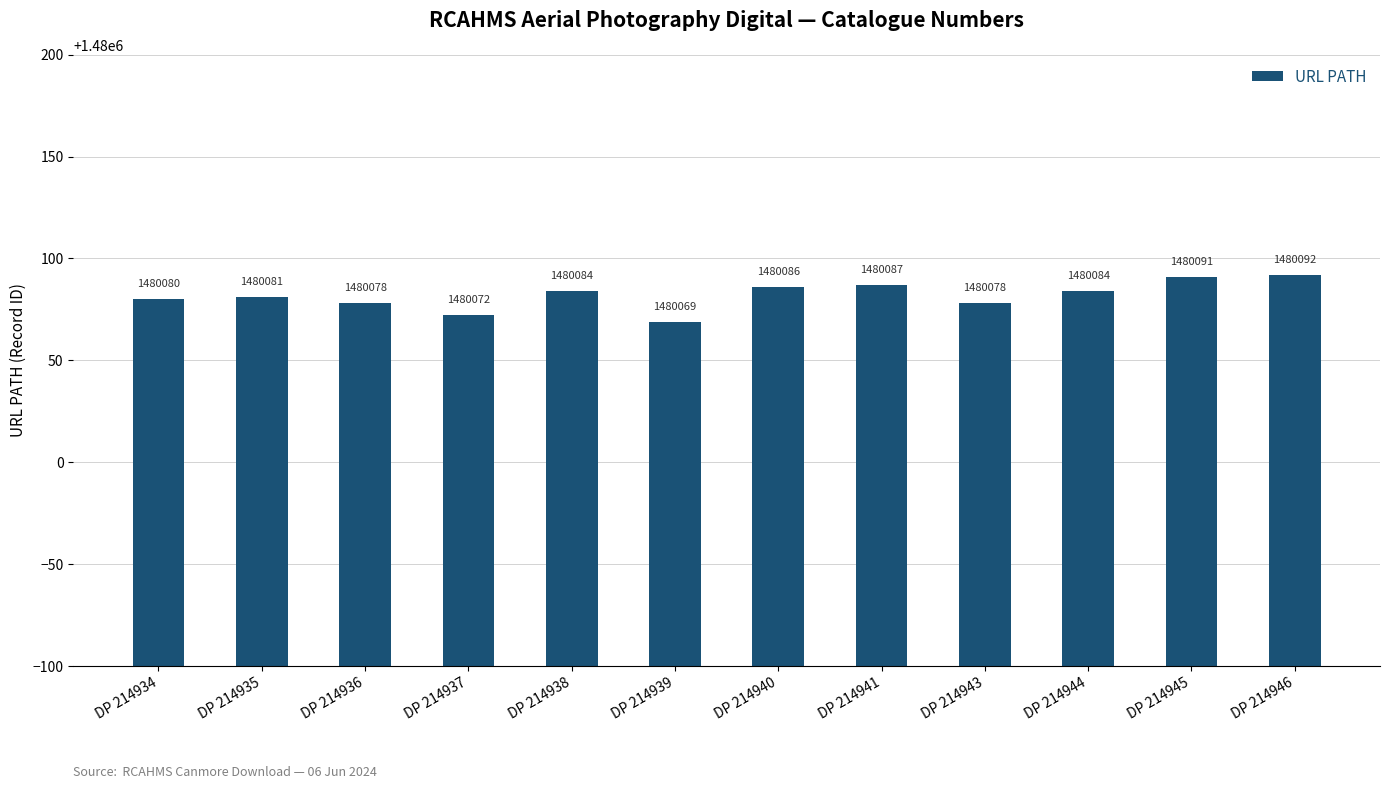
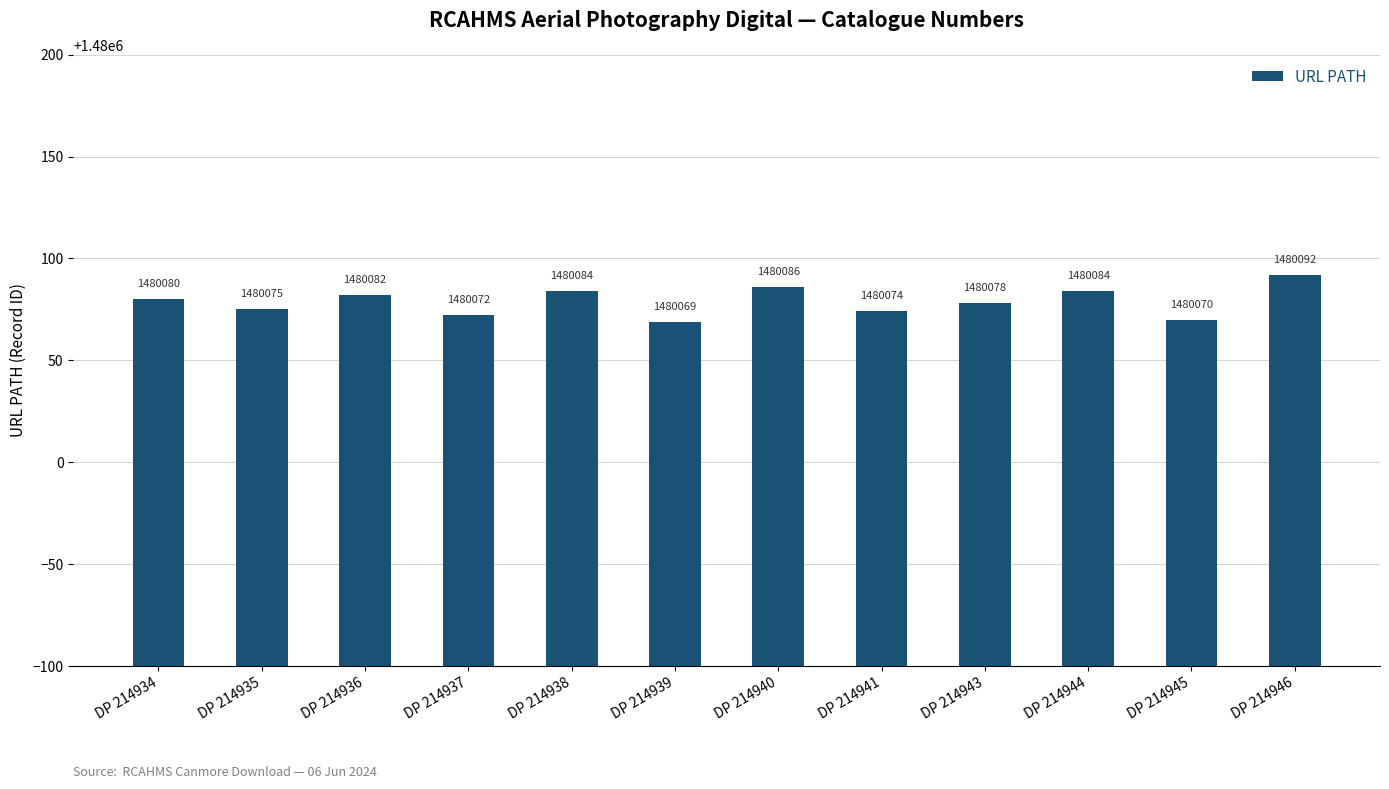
DP 214935: 1480081 -> 1480075
DP 214936: 1480078 -> 1480082
DP 214941: 1480087 -> 1480074
DP 214945: 1480091 -> 1480070
